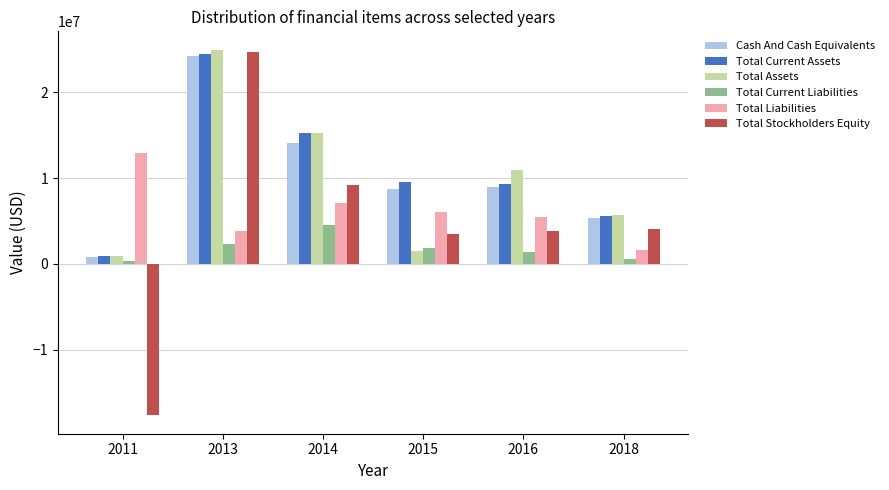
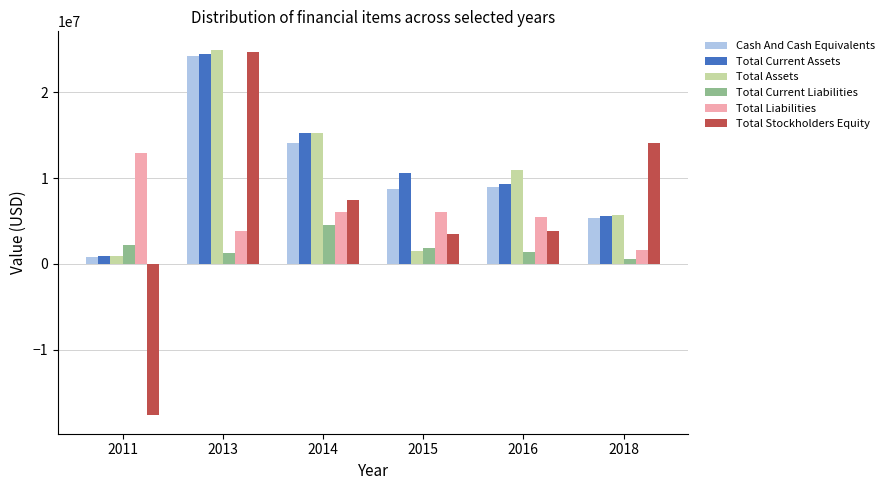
Total Current Liabilities, 2011: 0 -> 2000000
Total Current Liabilities, 2013: 2000000 -> 1000000
Total Liabilities, 2014: 7000000 -> 6000000
Total Stockholders Equity, 2014: 9000000 -> 7000000
Total Current Assets, 2015: 10000000 -> 11000000
Total Stockholders Equity, 2018: 4000000 -> 14000000
